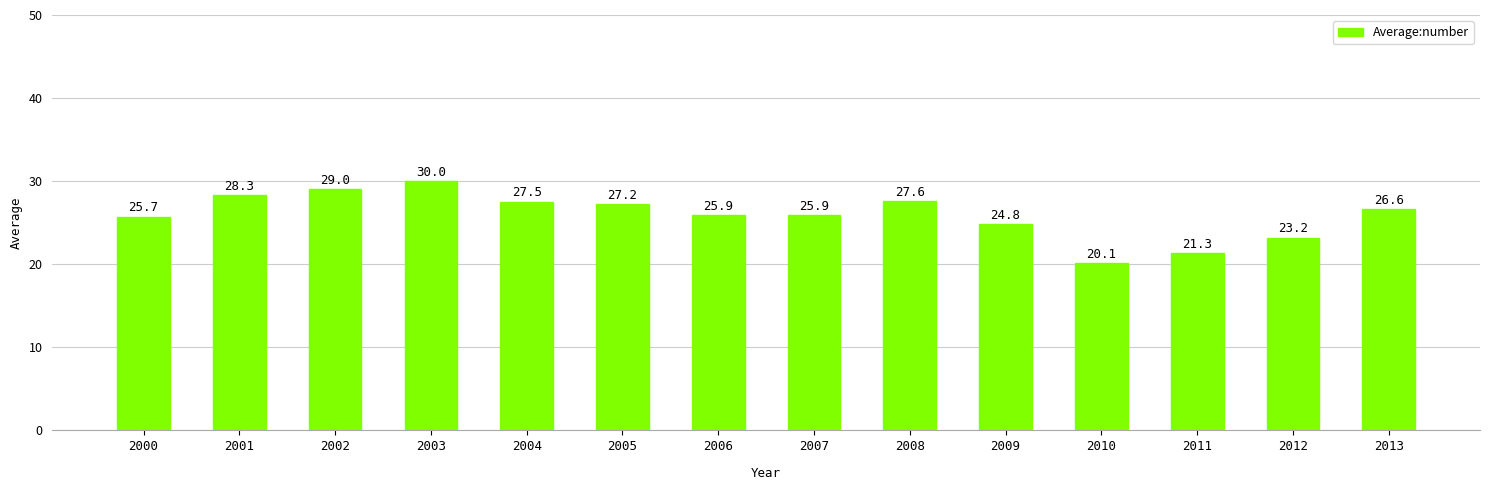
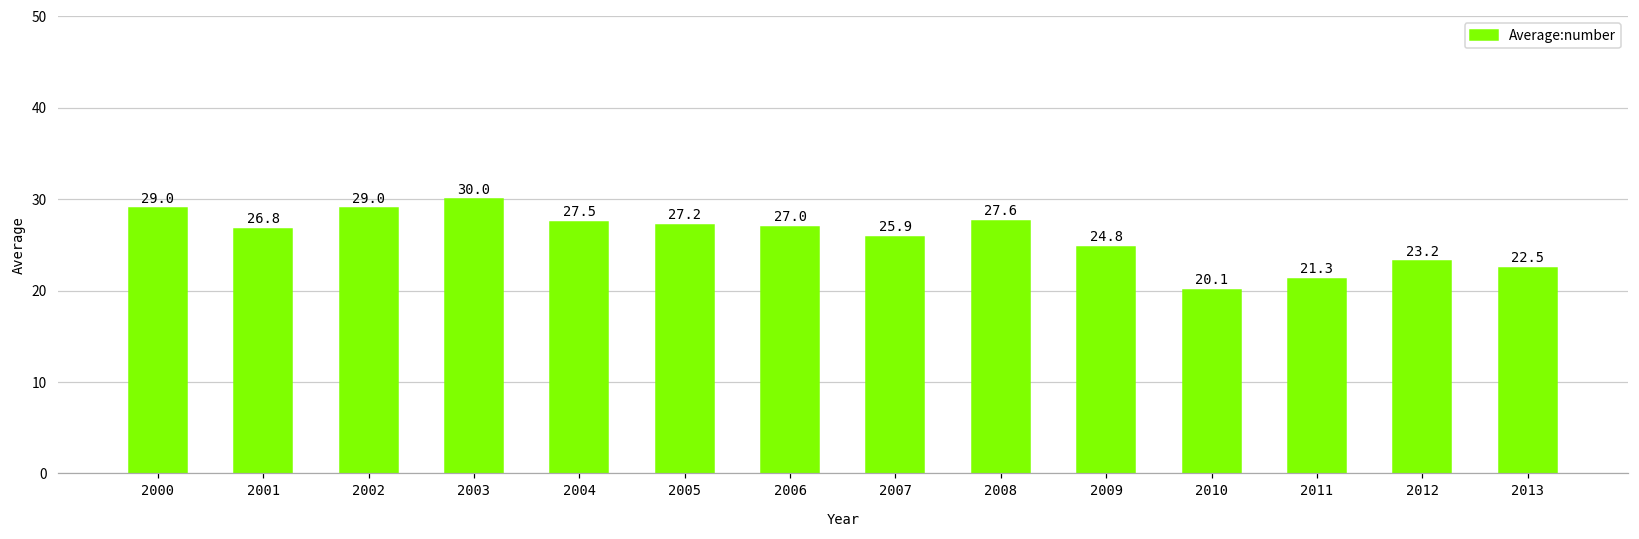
2000: 25.7 -> 29.0
2001: 28.3 -> 26.8
2006: 25.9 -> 27.0
2013: 26.6 -> 22.5
